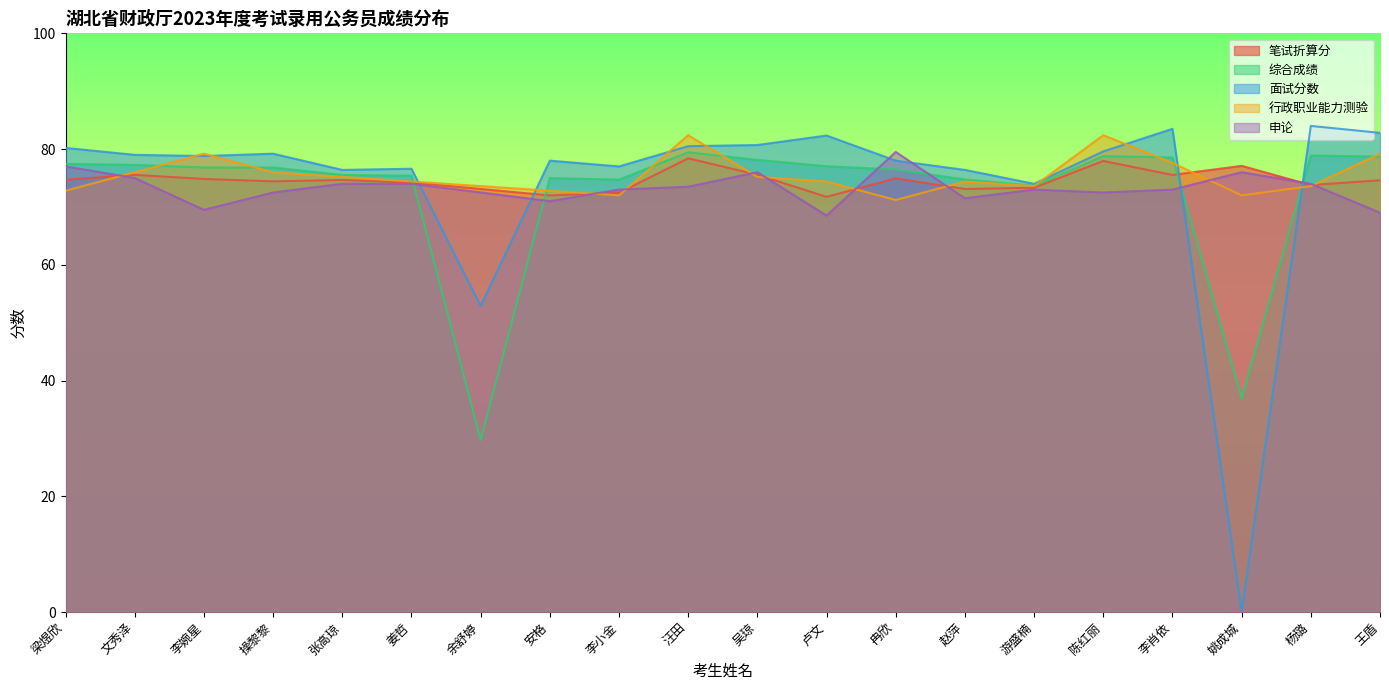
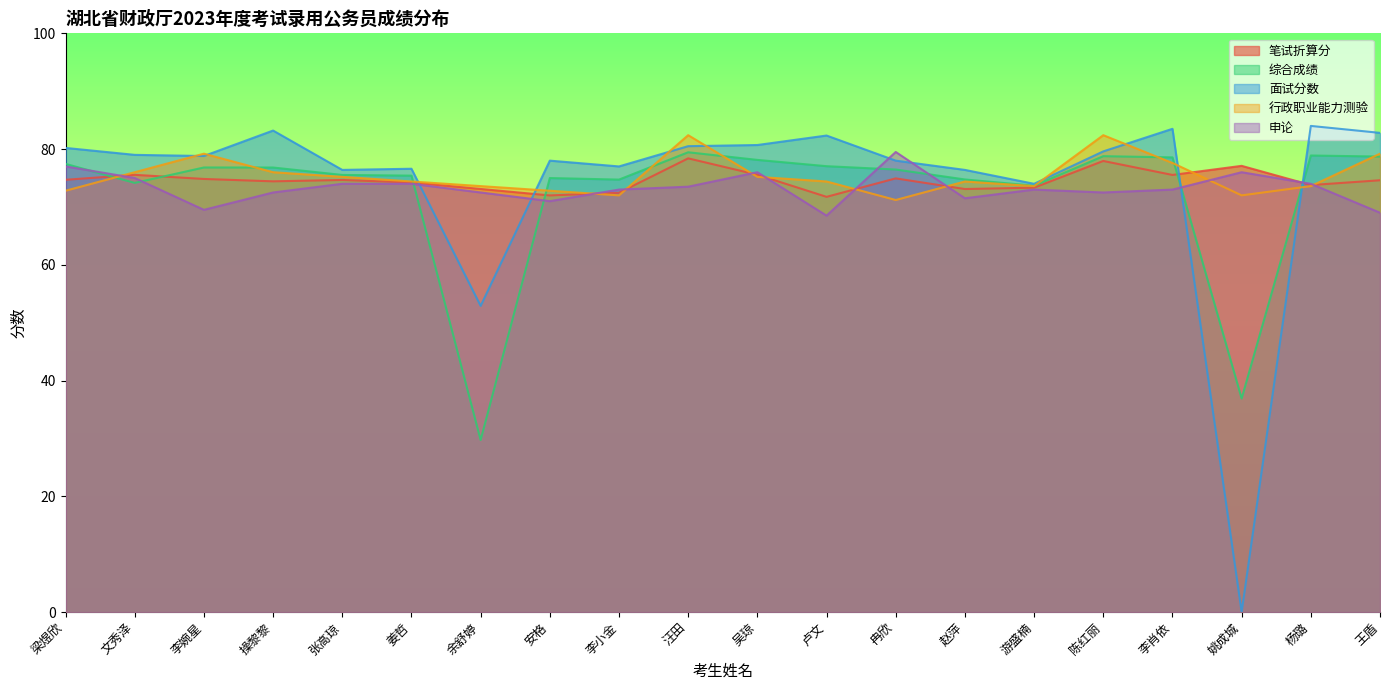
综合成绩, 文秀泽: 77 -> 74
面试分数, 操黎黎: 79 -> 83
